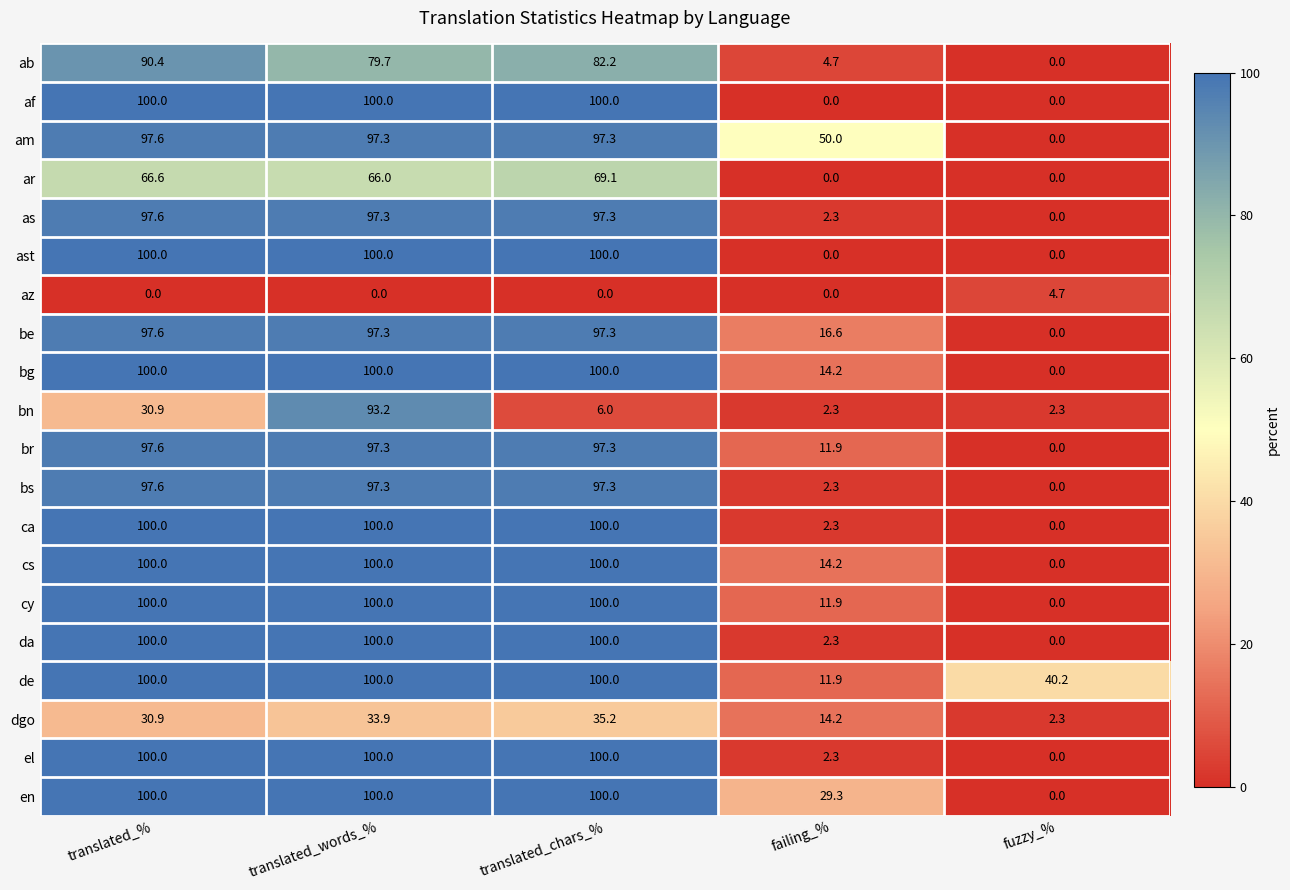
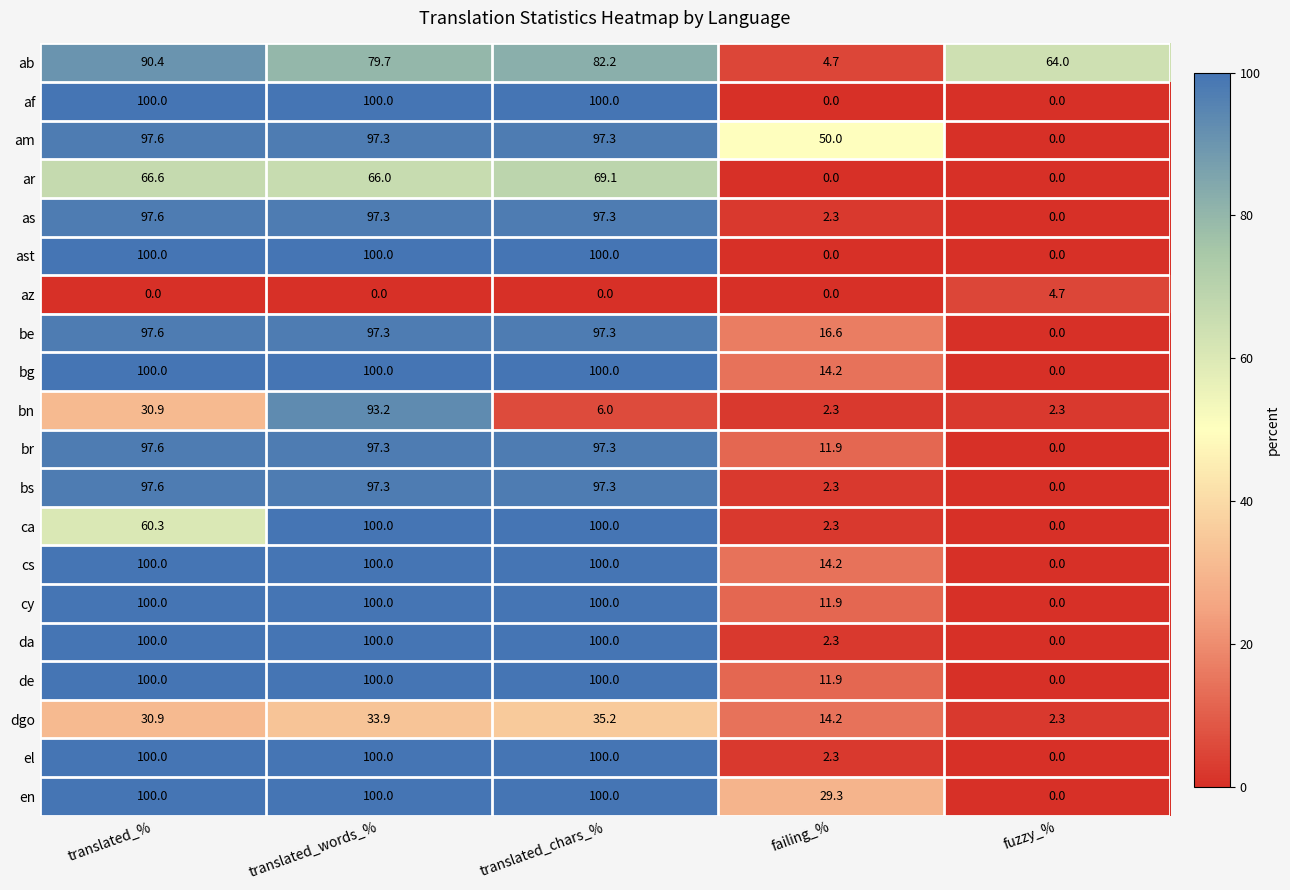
ab, fuzzy_%: 0.0 -> 64.0
ca, translated_%: 100.0 -> 60.3
de, fuzzy_%: 40.2 -> 0.0
